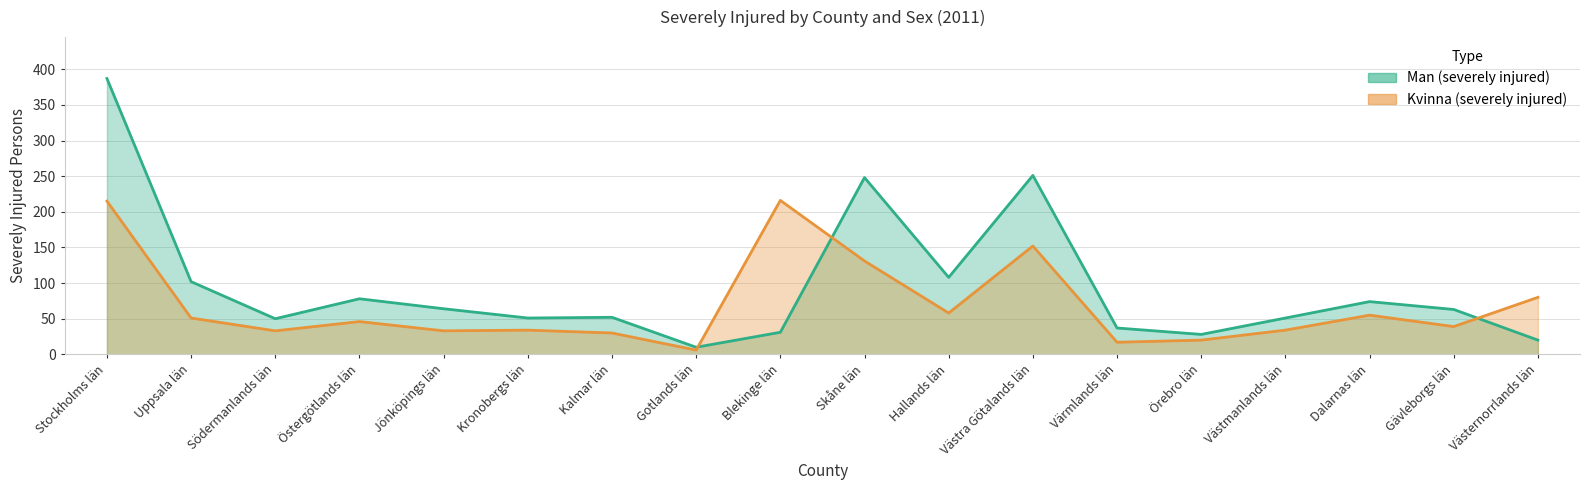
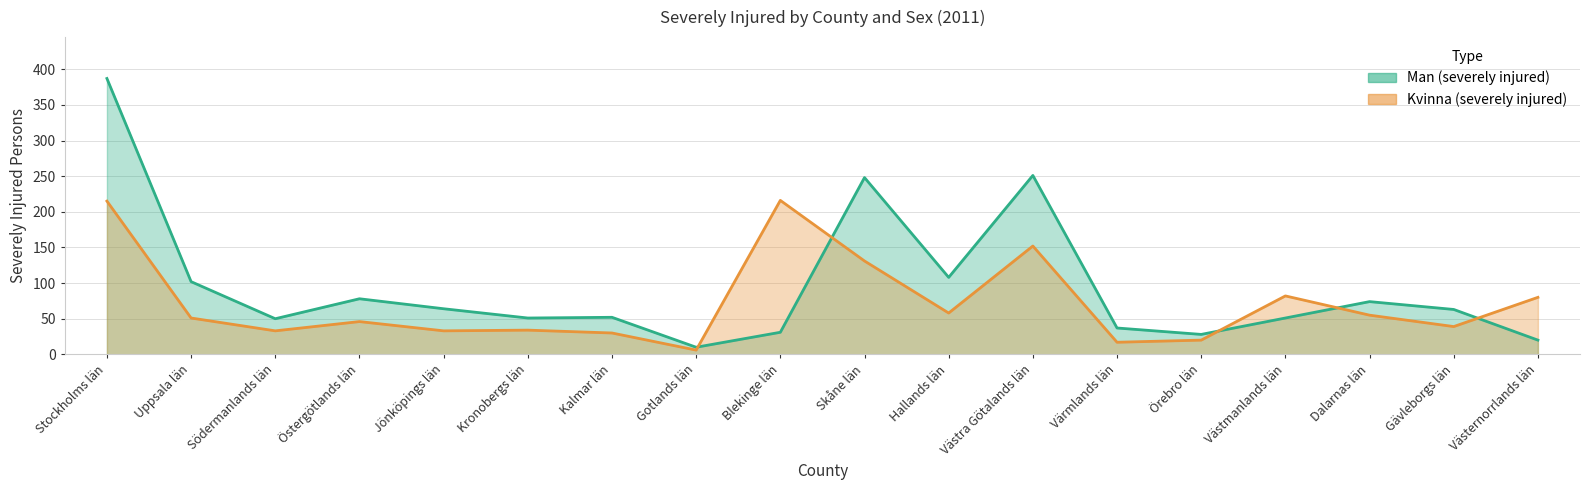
Kvinna (severely injured), Västmanlands län: 30 -> 80
